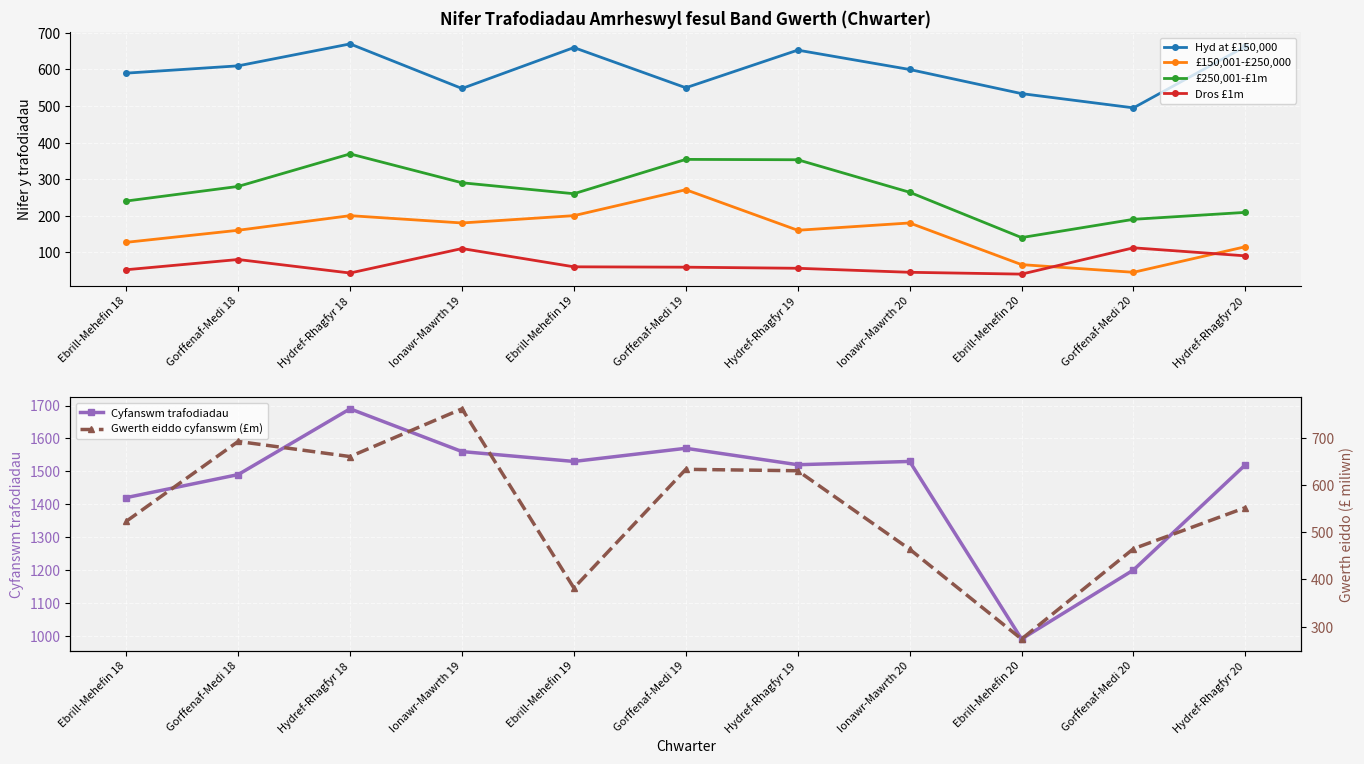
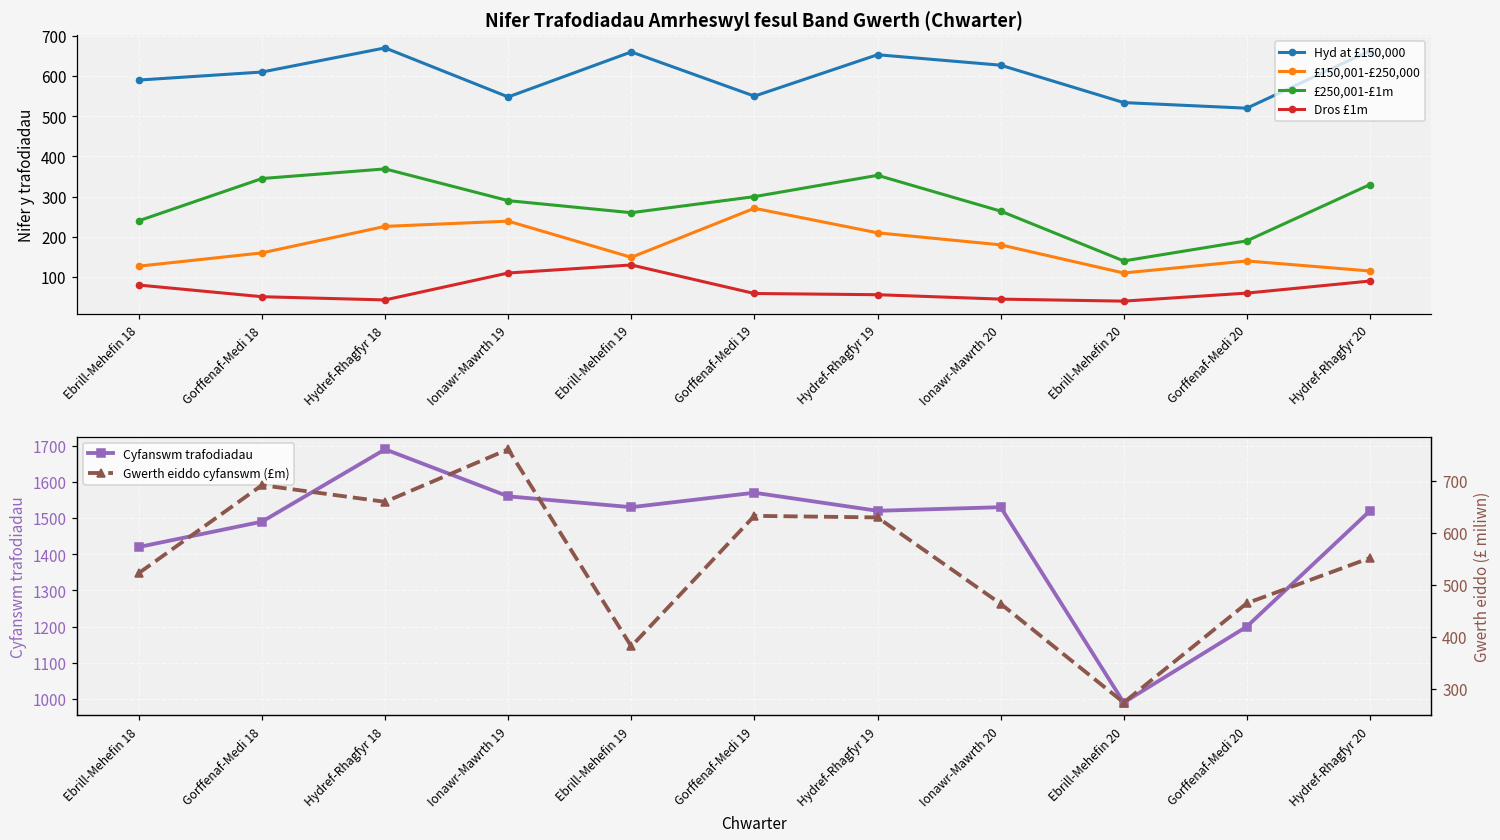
Nifer Trafodiadau Amrheswyl fesul Band Gwerth (Chwarter), Dros £1m, Ebrill-Mehefin 18: 50 -> 80
Nifer Trafodiadau Amrheswyl fesul Band Gwerth (Chwarter), £250,001-£1m, Gorffenaf-Medi 18: 280 -> 350
Nifer Trafodiadau Amrheswyl fesul Band Gwerth (Chwarter), Dros £1m, Gorffenaf-Medi 18: 80 -> 50
Nifer Trafodiadau Amrheswyl fesul Band Gwerth (Chwarter), £150,001-£250,000, Hydref-Rhagfyr 18: 200 -> 230
Nifer Trafodiadau Amrheswyl fesul Band Gwerth (Chwarter), £150,001-£250,000, Ionawr-Mawrth 19: 180 -> 240
Nifer Trafodiadau Amrheswyl fesul Band Gwerth (Chwarter), £150,001-£250,000, Ebrill-Mehefin 19: 200 -> 150
Nifer Trafodiadau Amrheswyl fesul Band Gwerth (Chwarter), Dros £1m, Ebrill-Mehefin 19: 60 -> 130
Nifer Trafodiadau Amrheswyl fesul Band Gwerth (Chwarter), £250,001-£1m, Gorffenaf-Medi 19: 350 -> 300
Nifer Trafodiadau Amrheswyl fesul Band Gwerth (Chwarter), £150,001-£250,000, Hydref-Rhagfyr 19: 160 -> 210
Nifer Trafodiadau Amrheswyl fesul Band Gwerth (Chwarter), Hyd at £150,000, Ionawr-Mawrth 20: 600 -> 630
Nifer Trafodiadau Amrheswyl fesul Band Gwerth (Chwarter), £150,001-£250,000, Ebrill-Mehefin 20: 70 -> 110
Nifer Trafodiadau Amrheswyl fesul Band Gwerth (Chwarter), Hyd at £150,000, Gorffenaf-Medi 20: 500 -> 520
Nifer Trafodiadau Amrheswyl fesul Band Gwerth (Chwarter), £150,001-£250,000, Gorffenaf-Medi 20: 50 -> 140
Nifer Trafodiadau Amrheswyl fesul Band Gwerth (Chwarter), Dros £1m, Gorffenaf-Medi 20: 110 -> 60
Nifer Trafodiadau Amrheswyl fesul Band Gwerth (Chwarter), £250,001-£1m, Hydref-Rhagfyr 20: 210 -> 330
